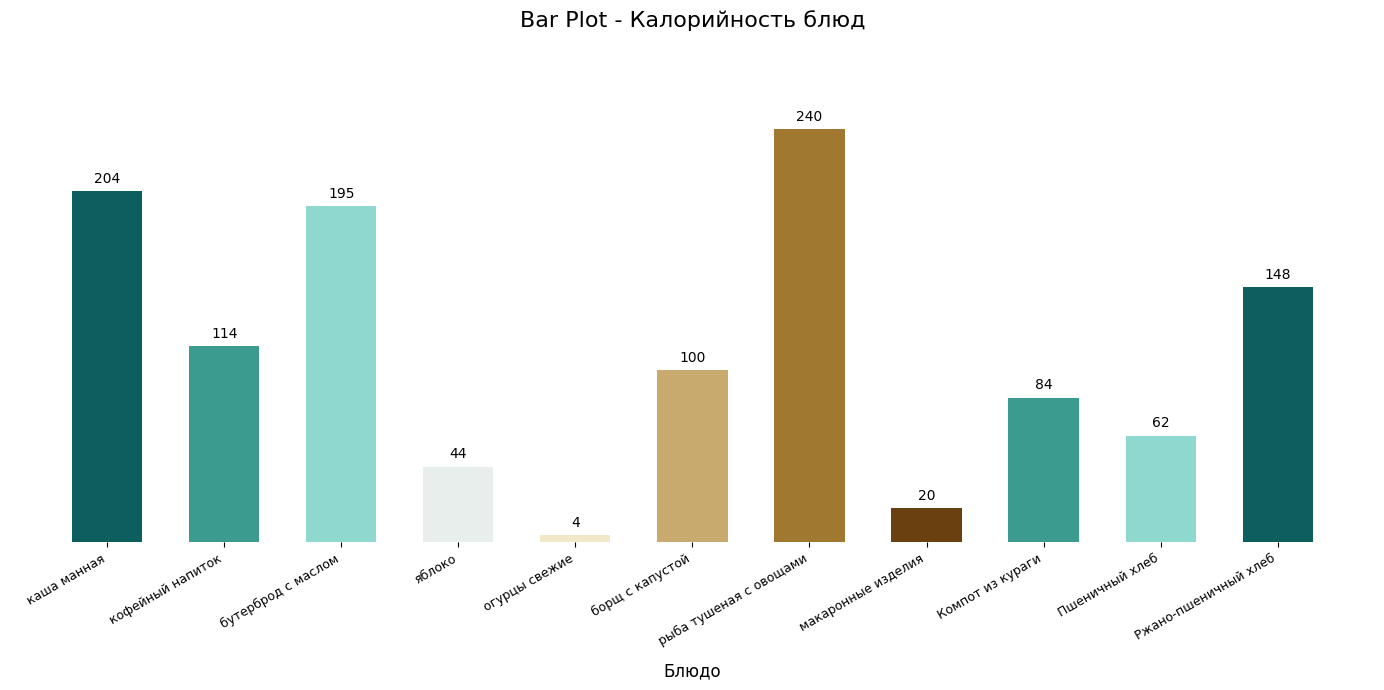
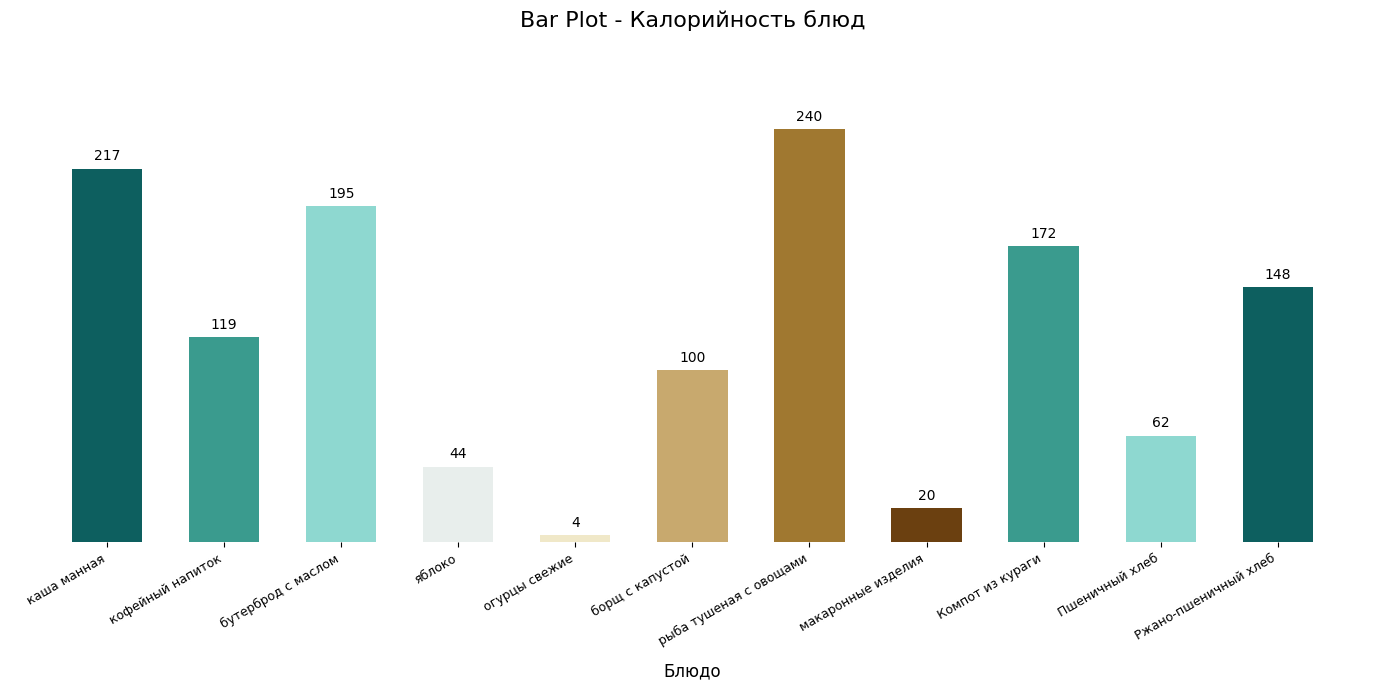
каша манная: 204 -> 217
кофейный напиток: 114 -> 119
Компот из кураги: 84 -> 172
